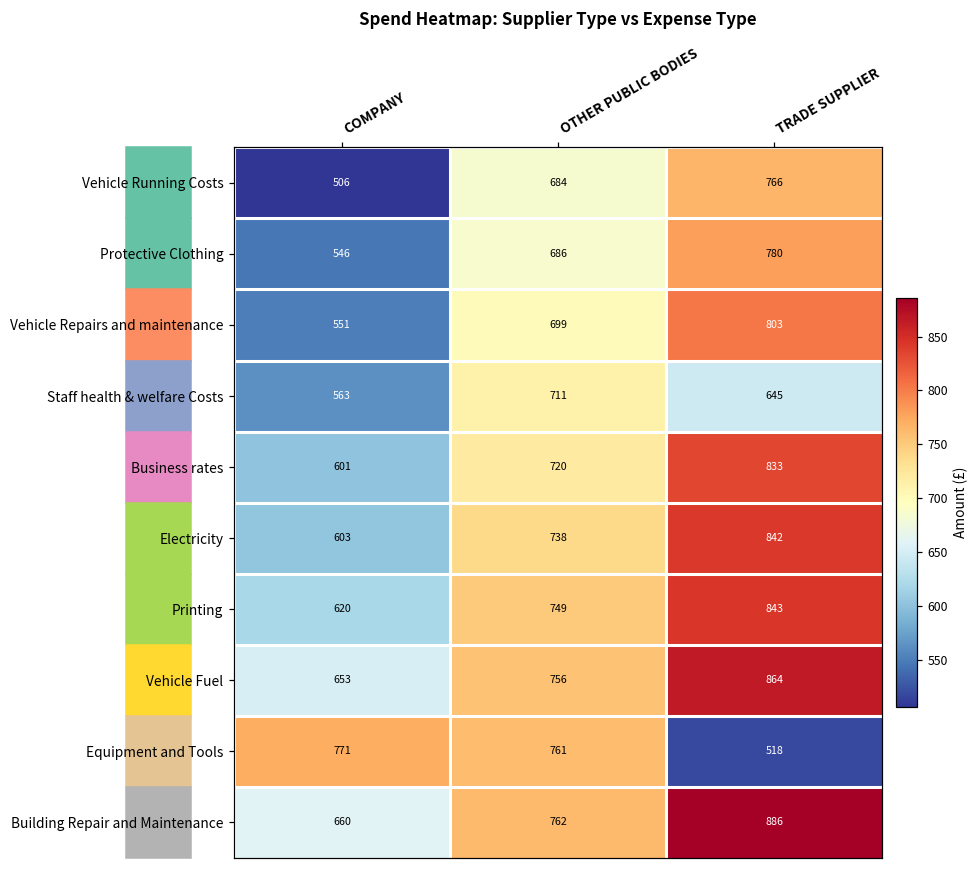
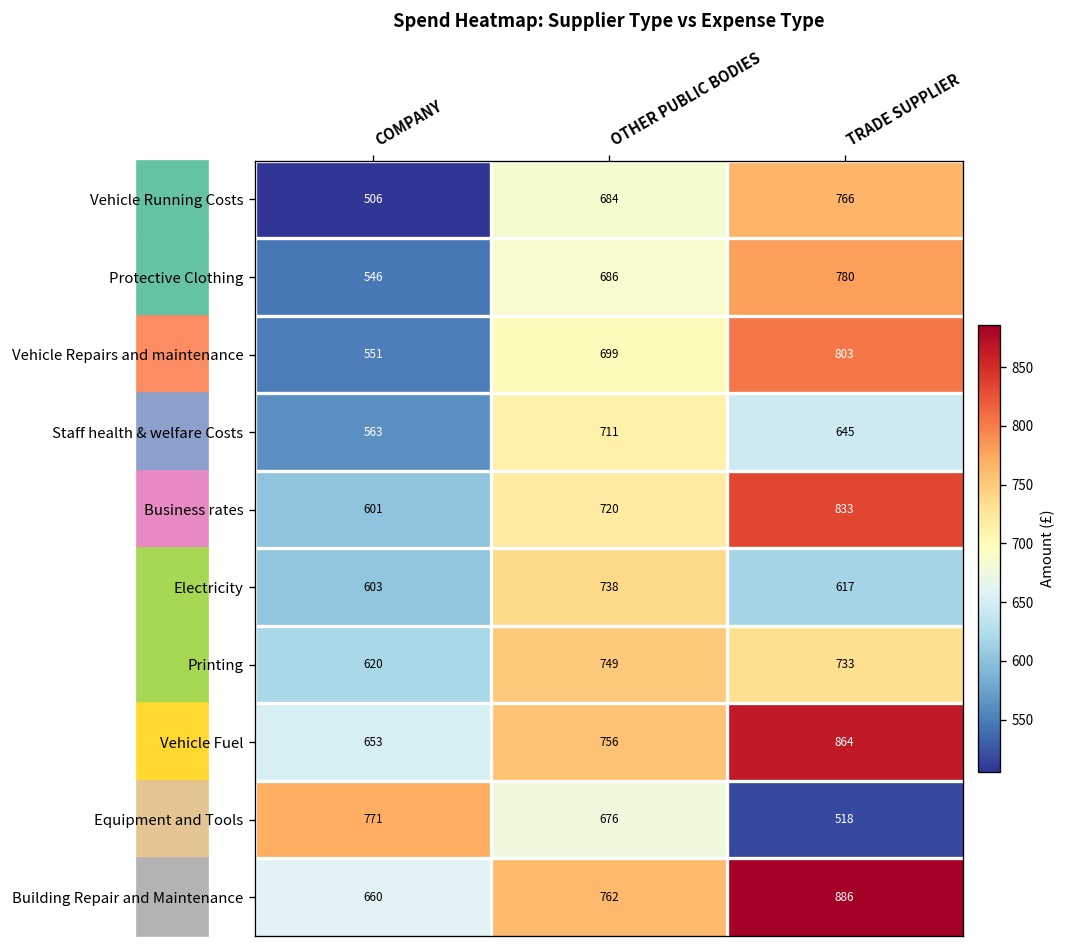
Electricity, TRADE SUPPLIER: 842 -> 617
Printing, TRADE SUPPLIER: 843 -> 733
Equipment and Tools, OTHER PUBLIC BODIES: 761 -> 676
